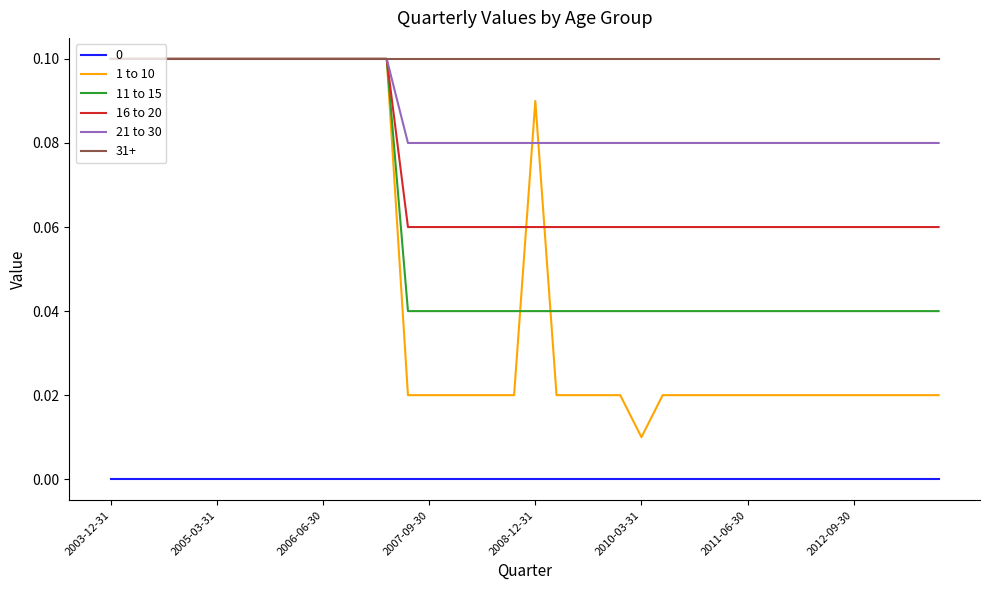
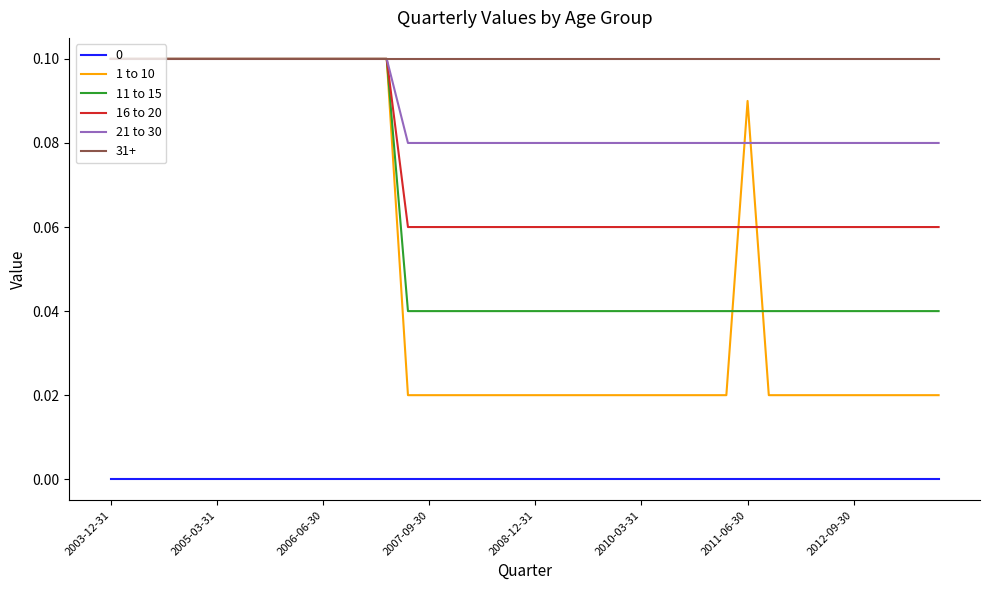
1 to 10, 2008-12-31: 0.09 -> 0.02
1 to 10, 2010-03-31: 0.01 -> 0.02
1 to 10, 2011-06-30: 0.02 -> 0.09
